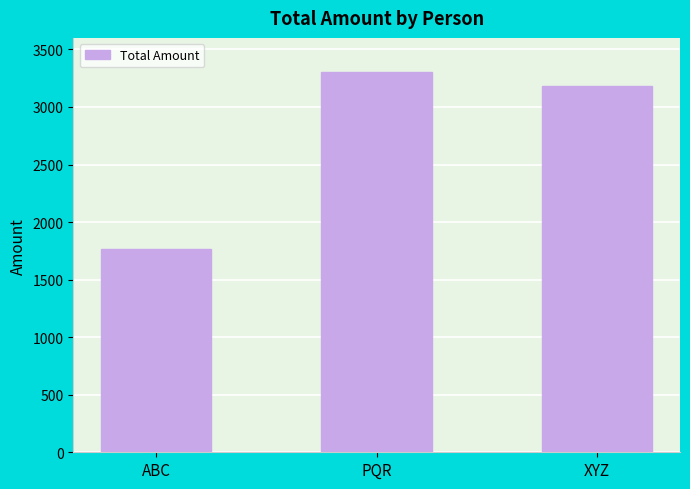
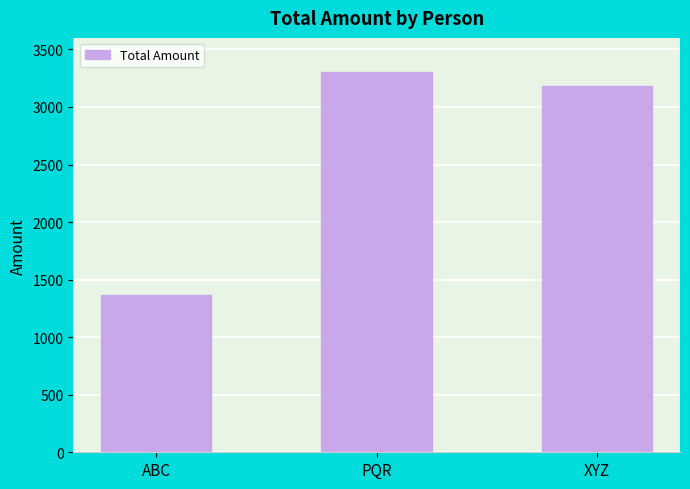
ABC: 1770 -> 1370
